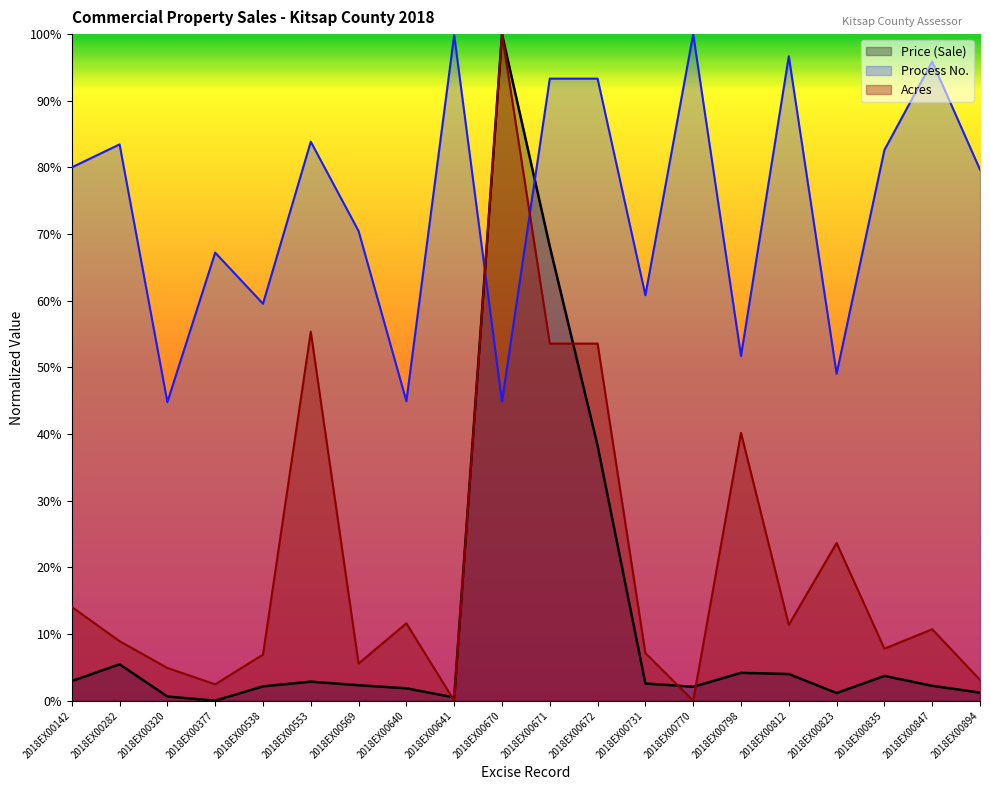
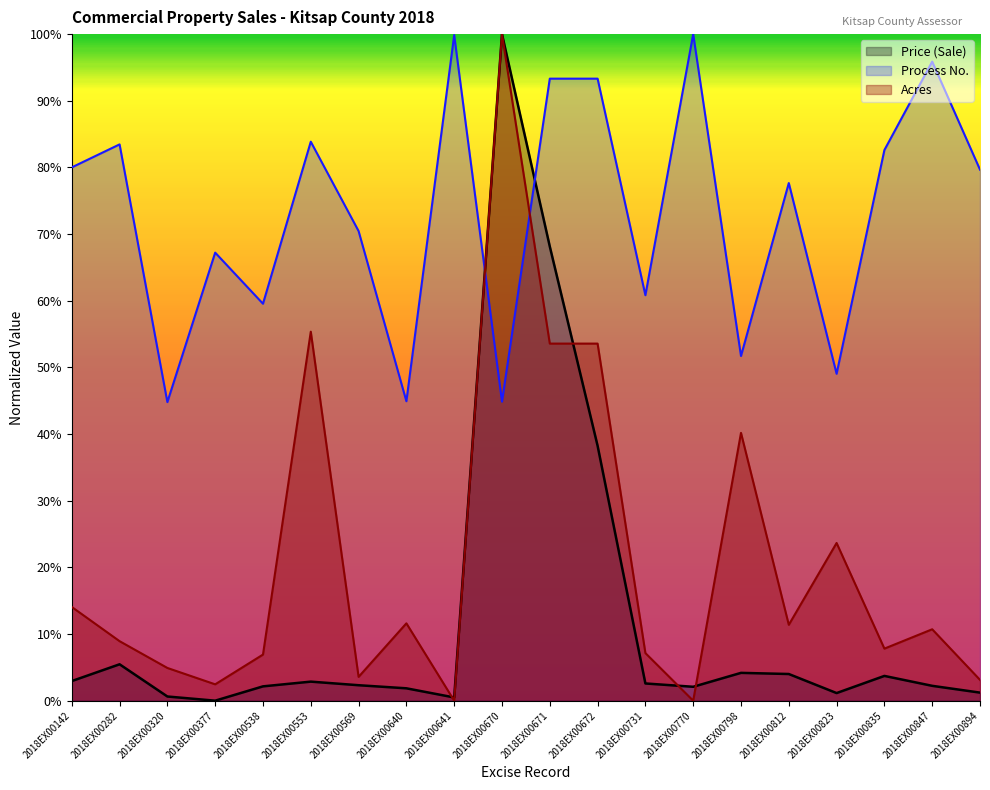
Acres, 2018EX00569: 6% -> 4%
Process No., 2018EX00812: 97% -> 78%
